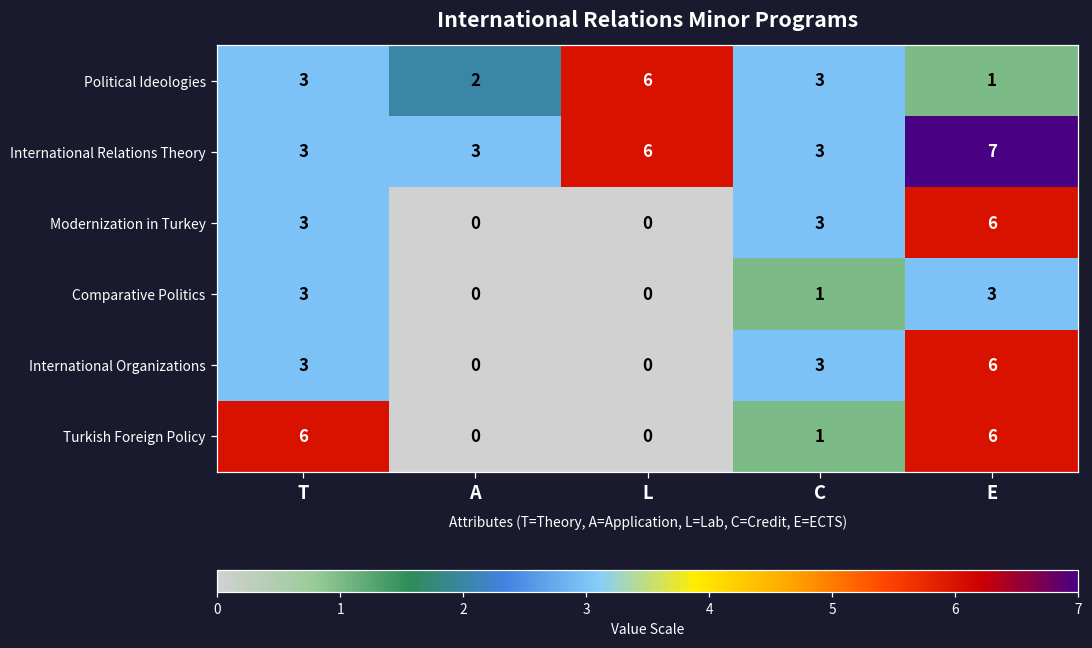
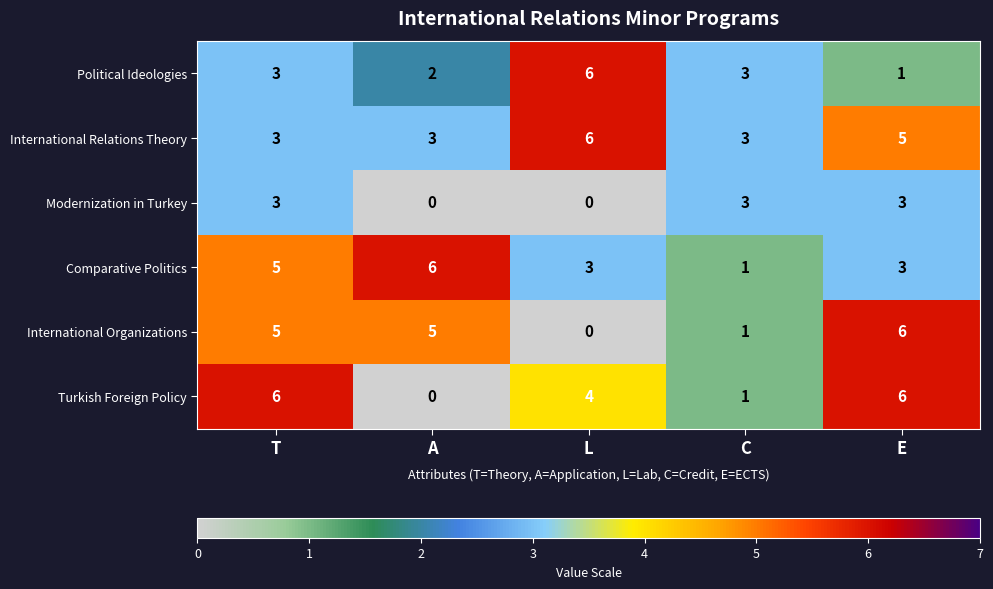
International Relations Theory, E: 7 -> 5
Modernization in Turkey, E: 6 -> 3
Comparative Politics, T: 3 -> 5
Comparative Politics, A: 0 -> 6
Comparative Politics, L: 0 -> 3
International Organizations, T: 3 -> 5
International Organizations, A: 0 -> 5
International Organizations, C: 3 -> 1
Turkish Foreign Policy, L: 0 -> 4
